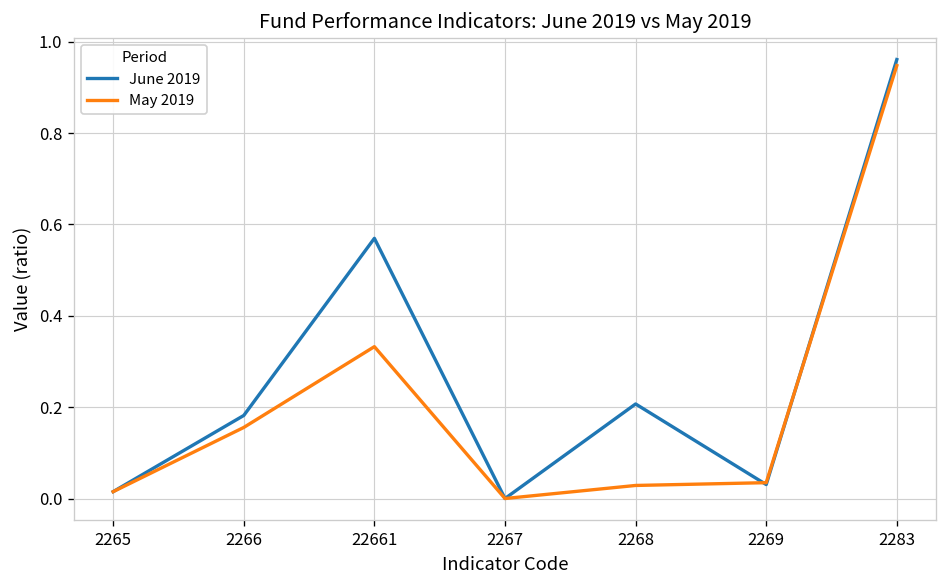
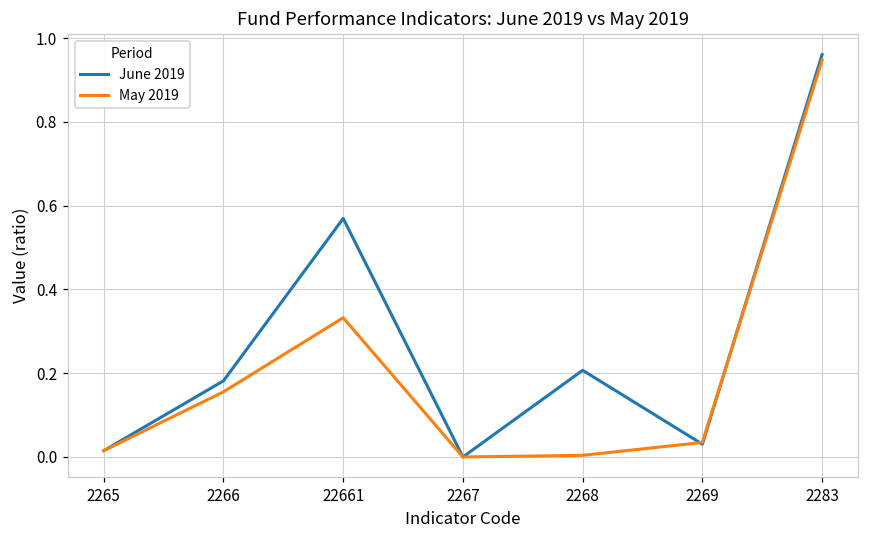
May 2019, 2268: 0.03 -> 0.00
